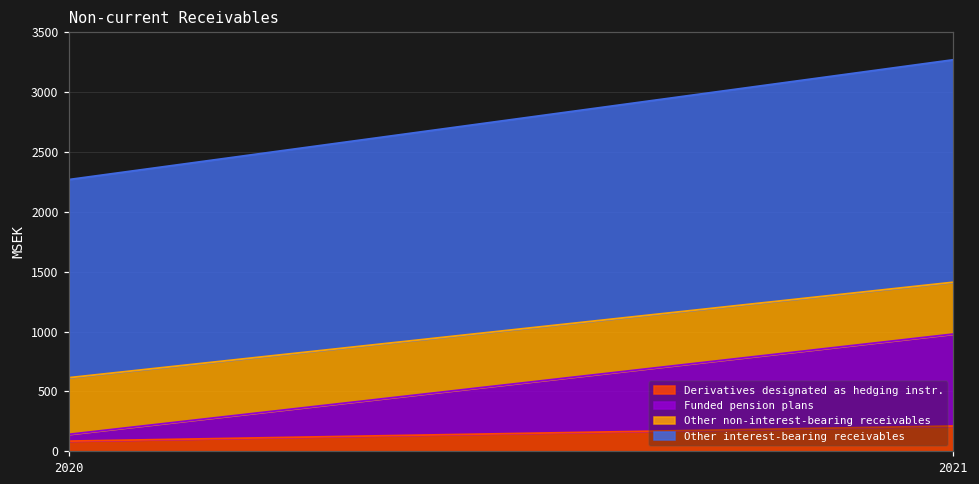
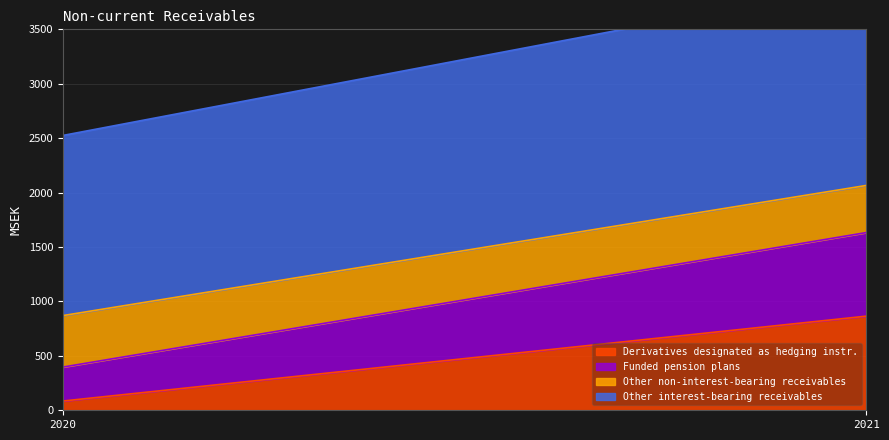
Funded pension plans, 2020: 60 -> 310
Derivatives designated as hedging instr., 2021: 210 -> 870
